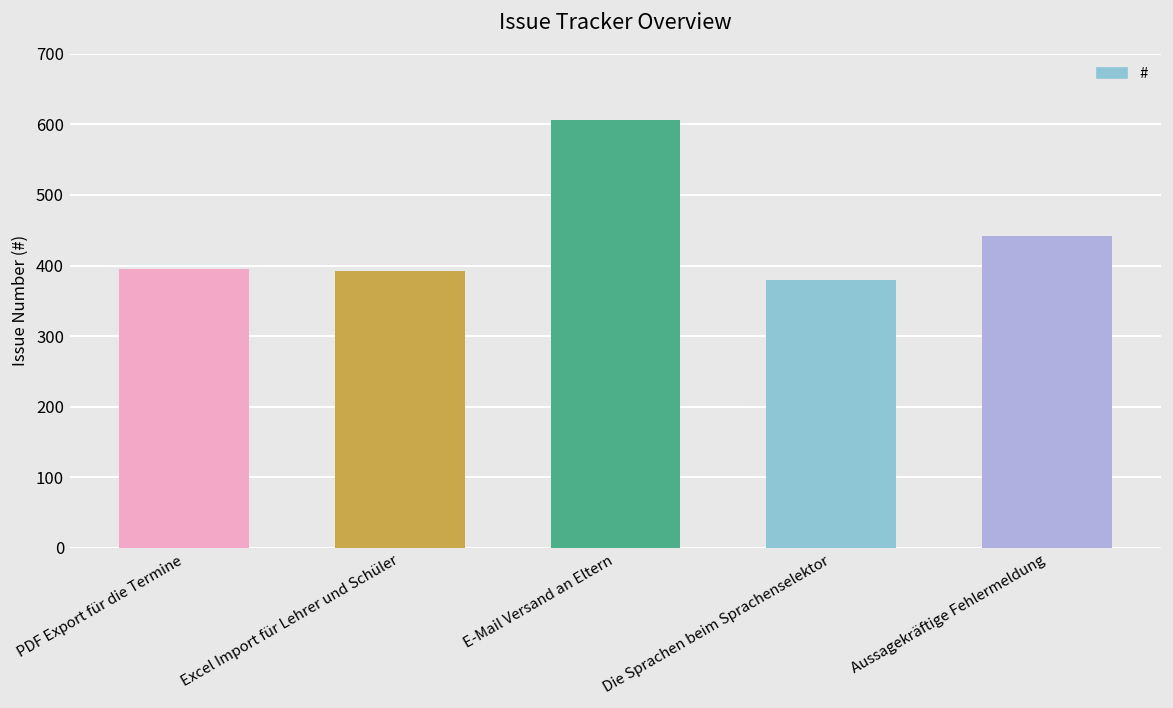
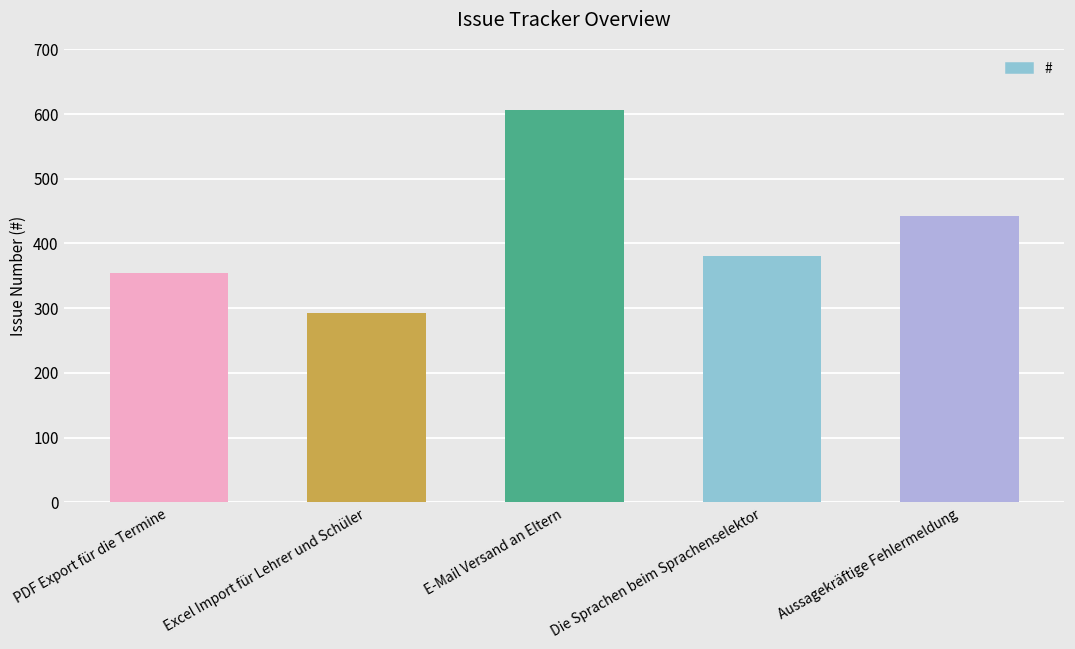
PDF Export für die Termine: 400 -> 350
Excel Import für Lehrer und Schüler: 390 -> 290
